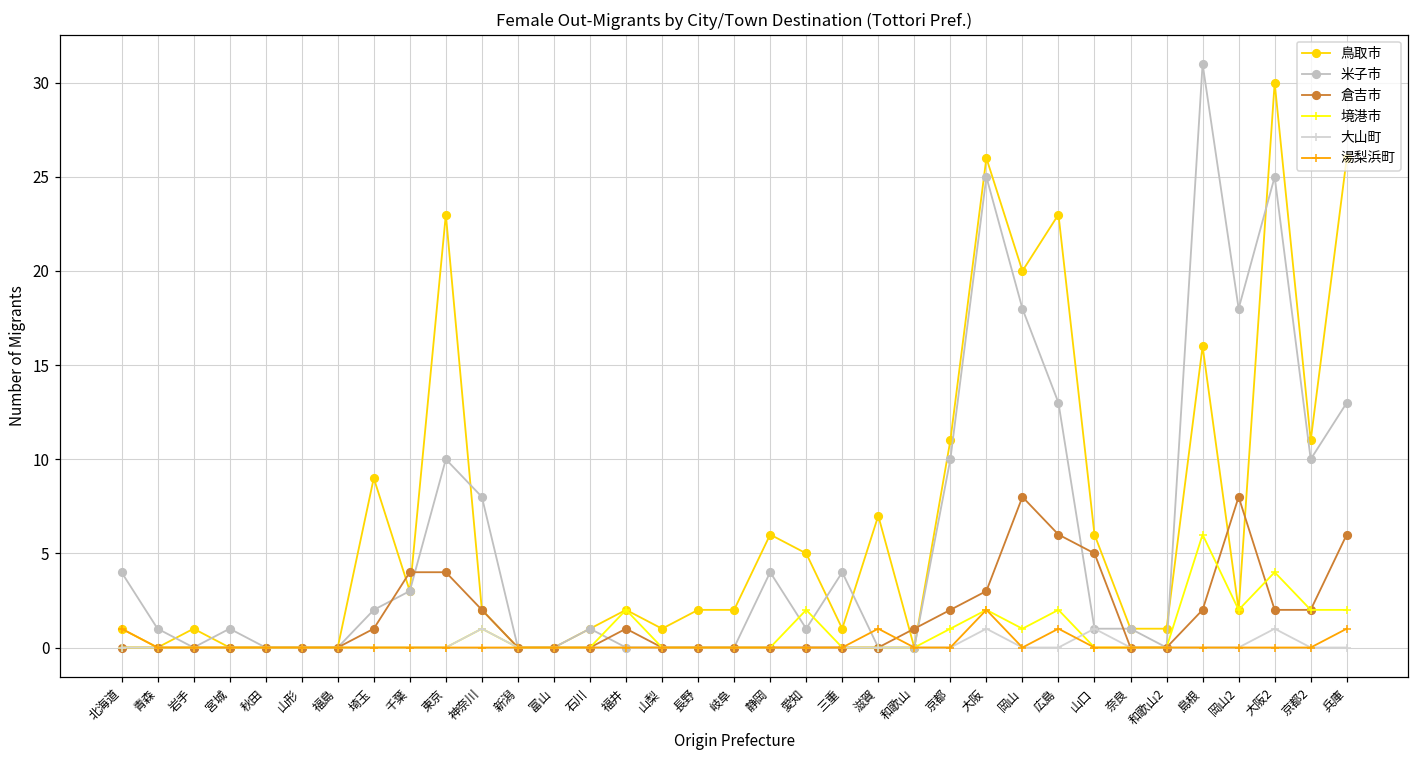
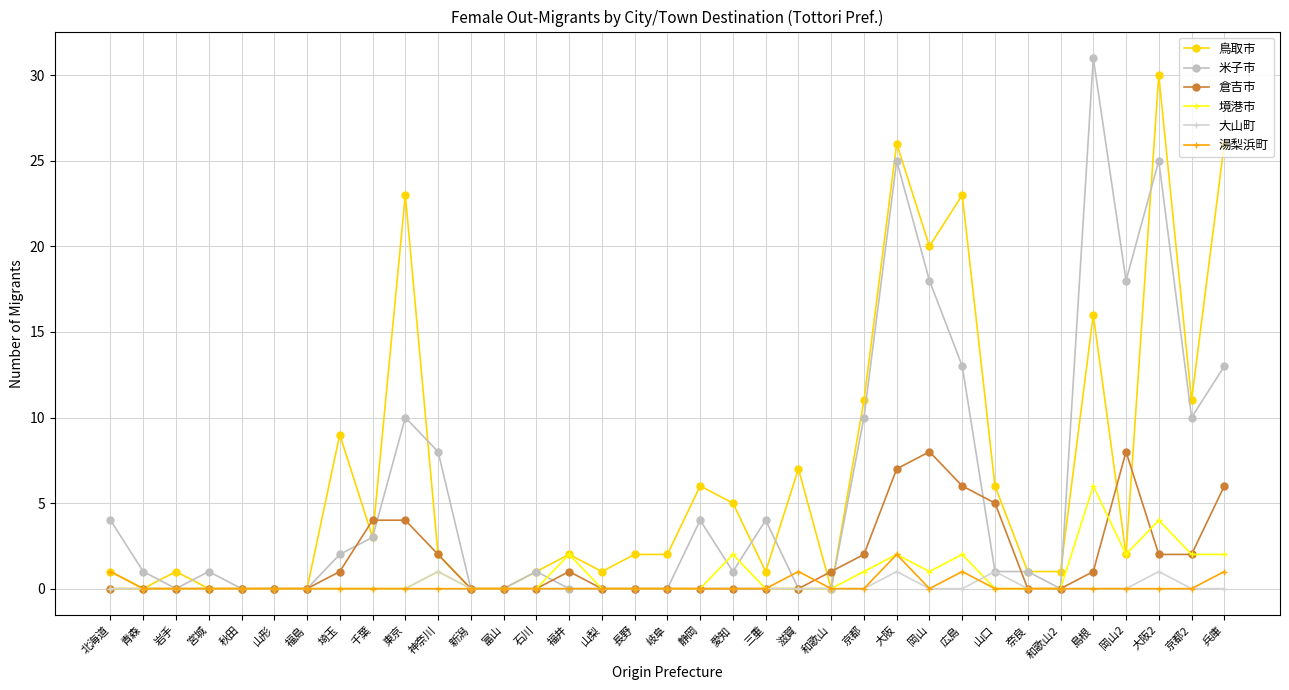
倉吉市, 大阪: 3 -> 7
倉吉市, 島根: 2 -> 1
